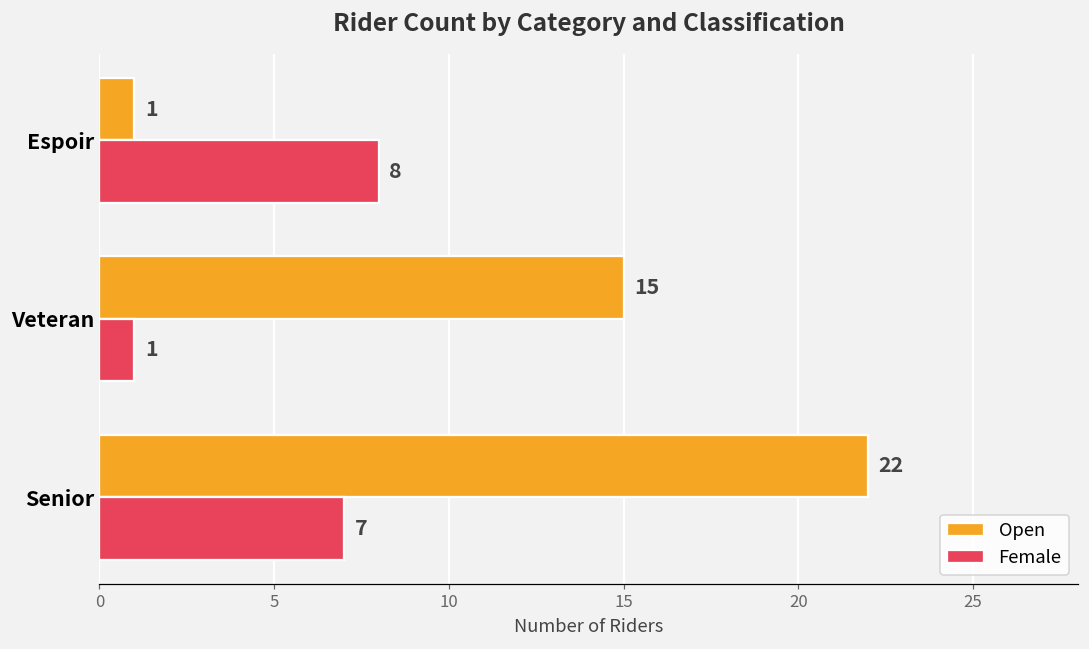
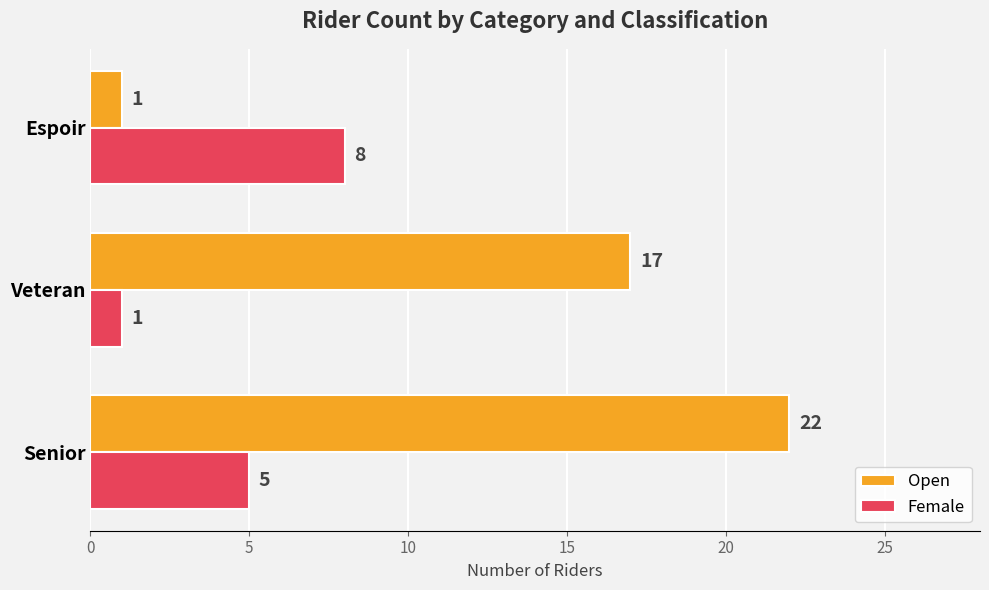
Open, Veteran: 15 -> 17
Female, Senior: 7 -> 5
